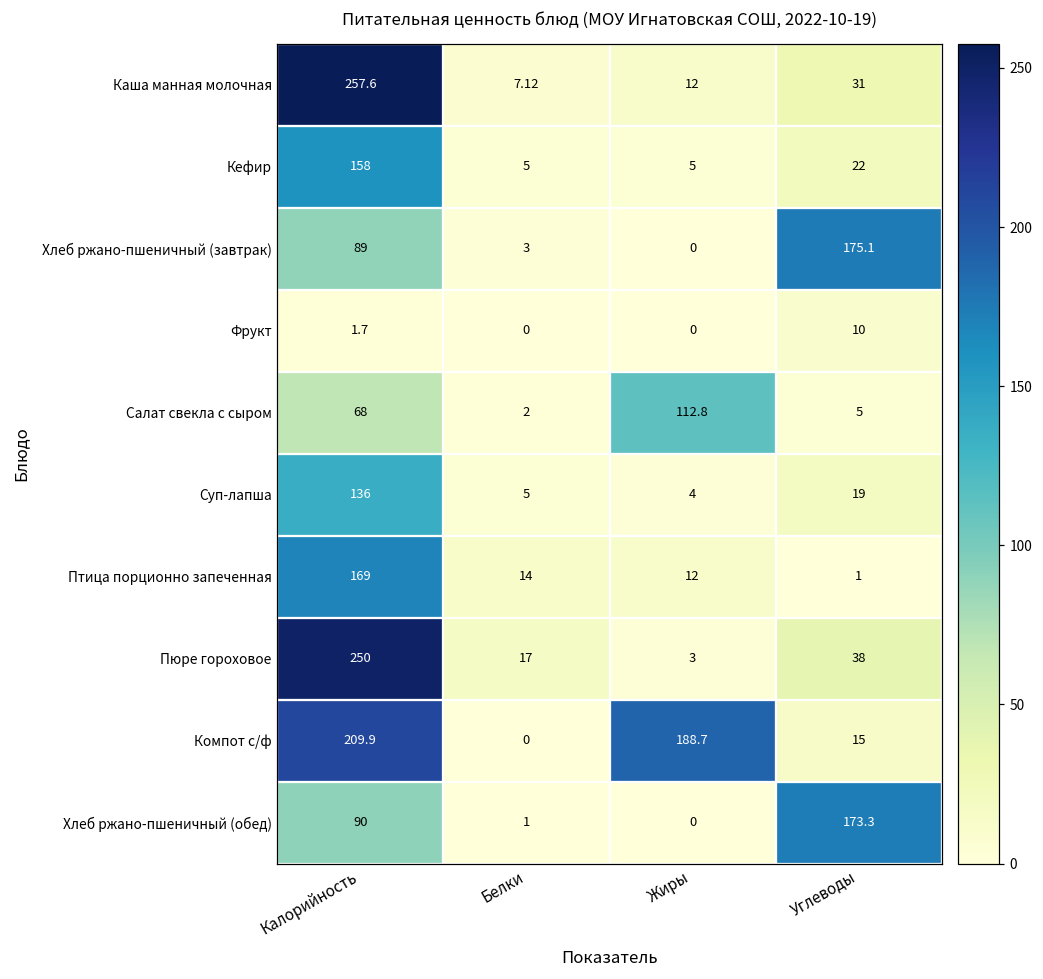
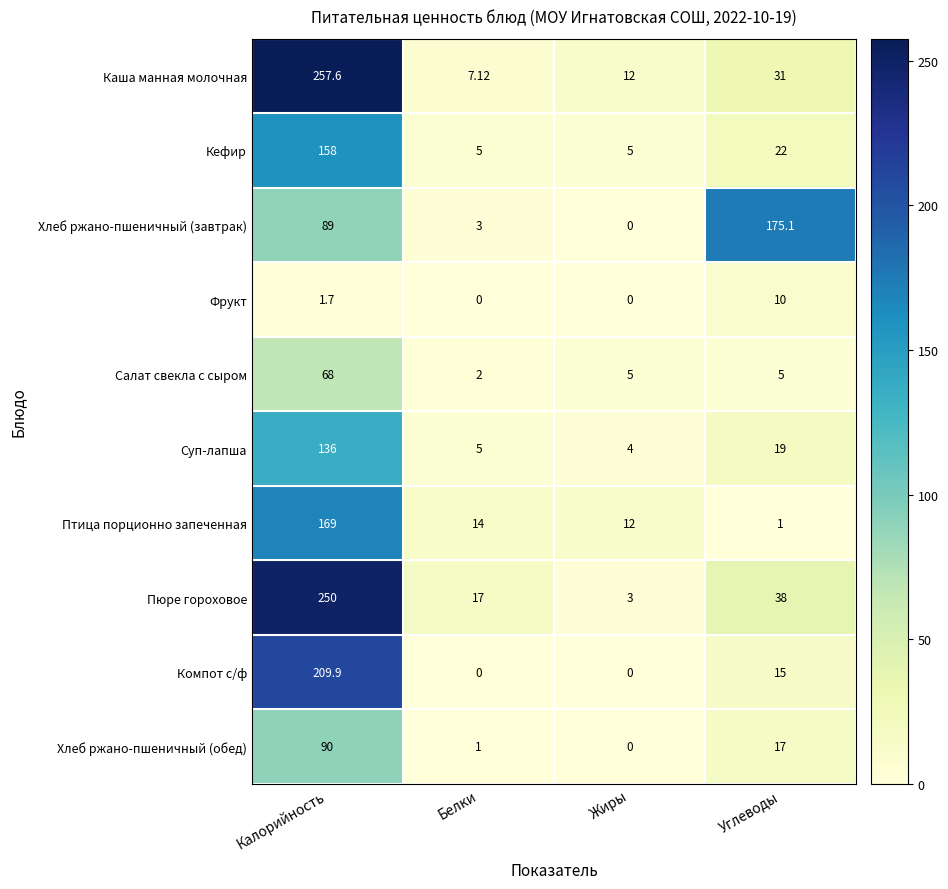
Салат свекла с сыром, Жиры: 112.8 -> 5
Компот с/ф, Жиры: 188.7 -> 0
Хлеб ржано-пшеничный (обед), Углеводы: 173.3 -> 17
